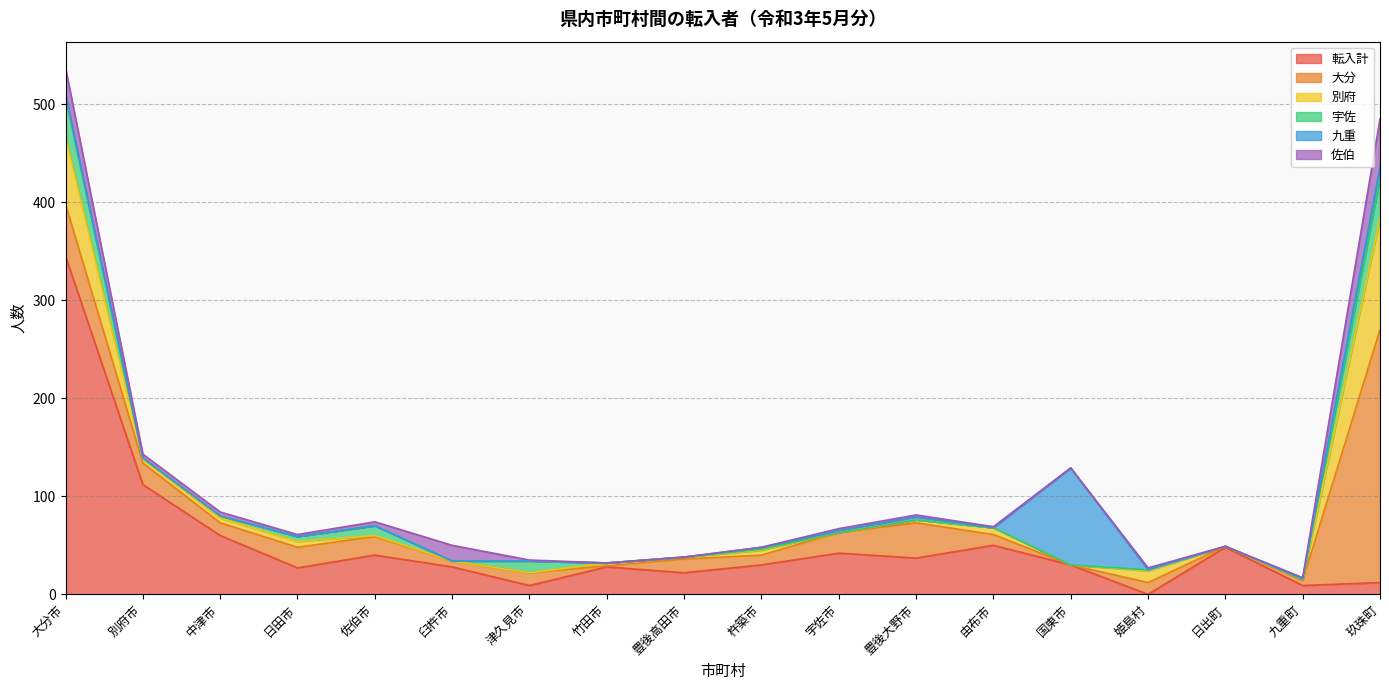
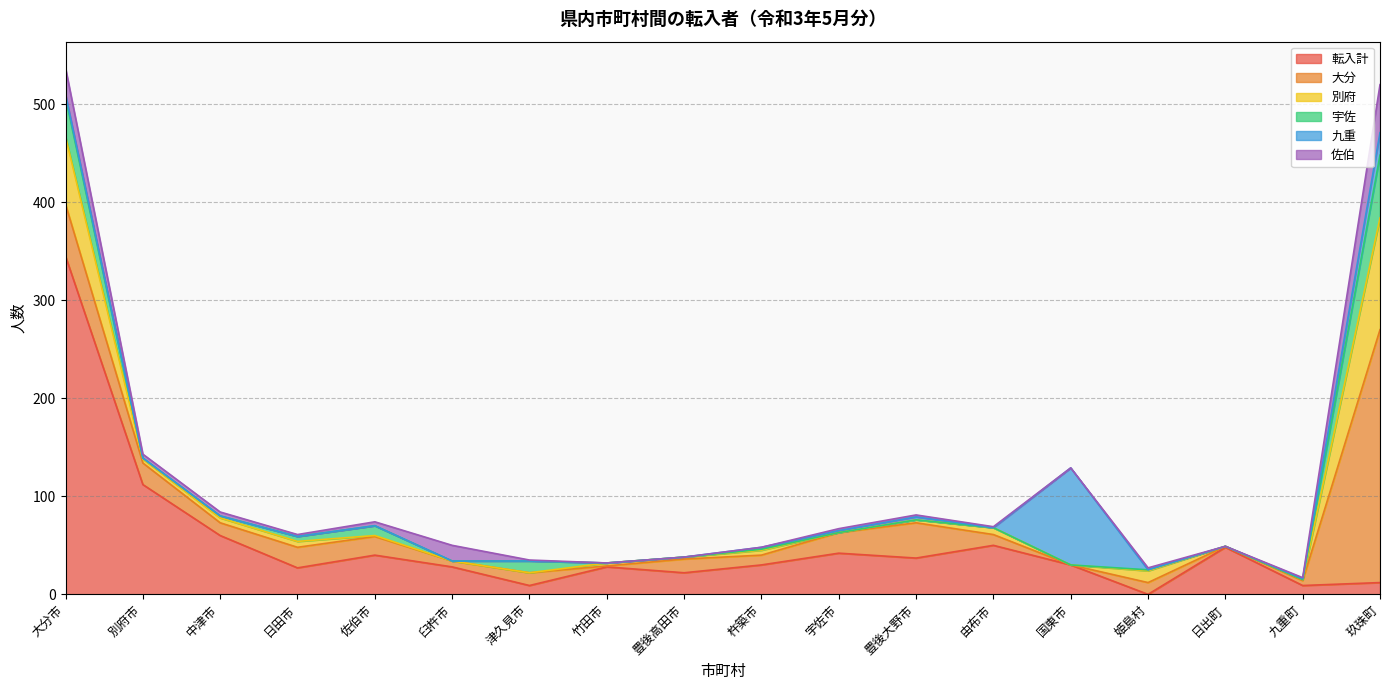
宇佐, 玖珠町: 40 -> 60
九重, 玖珠町: 10 -> 20
